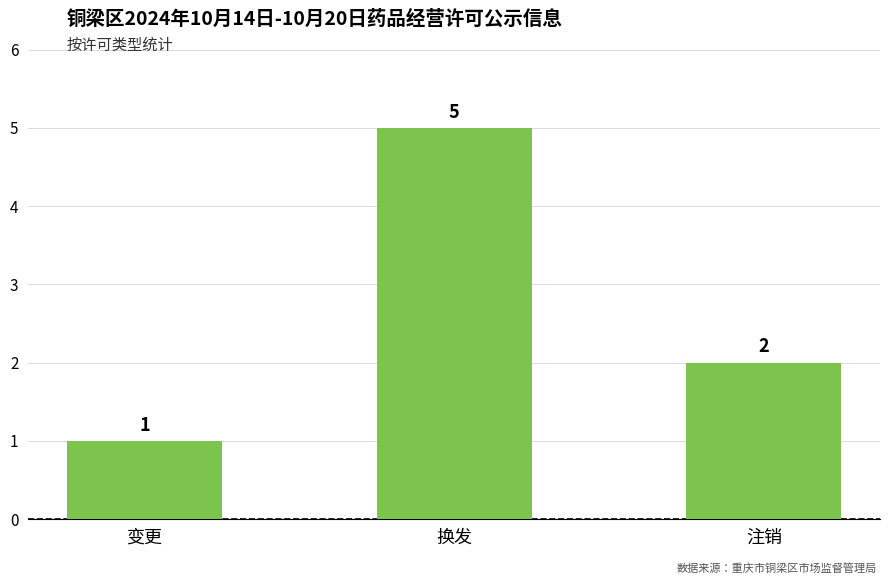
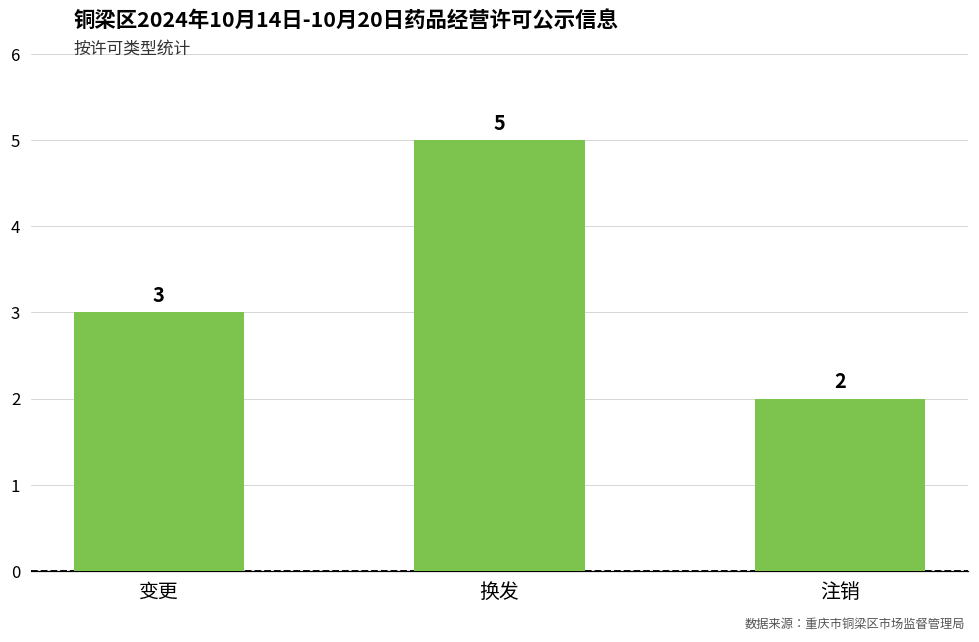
变更: 1 -> 3
